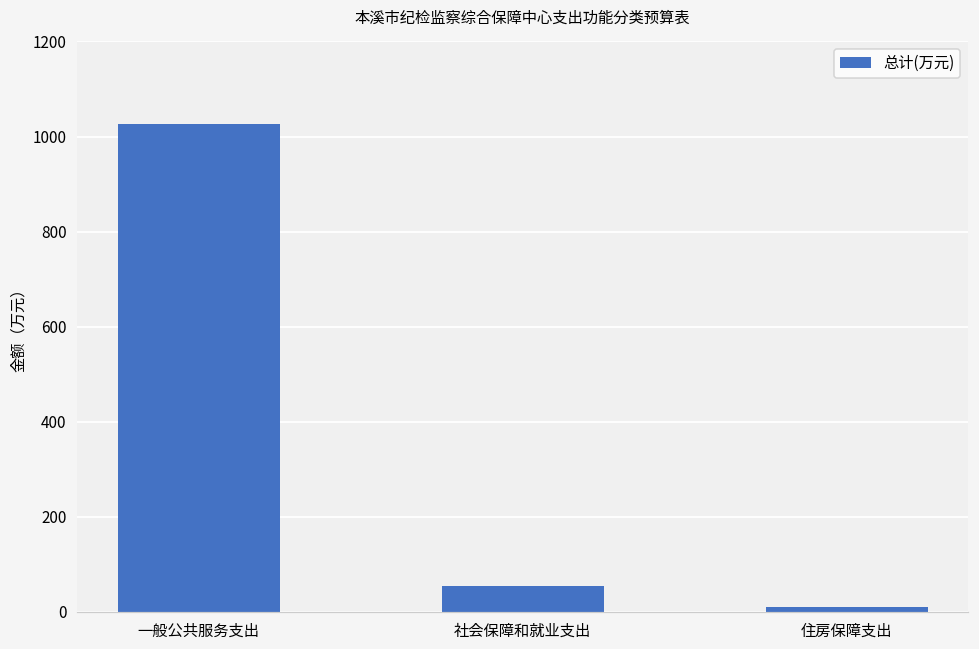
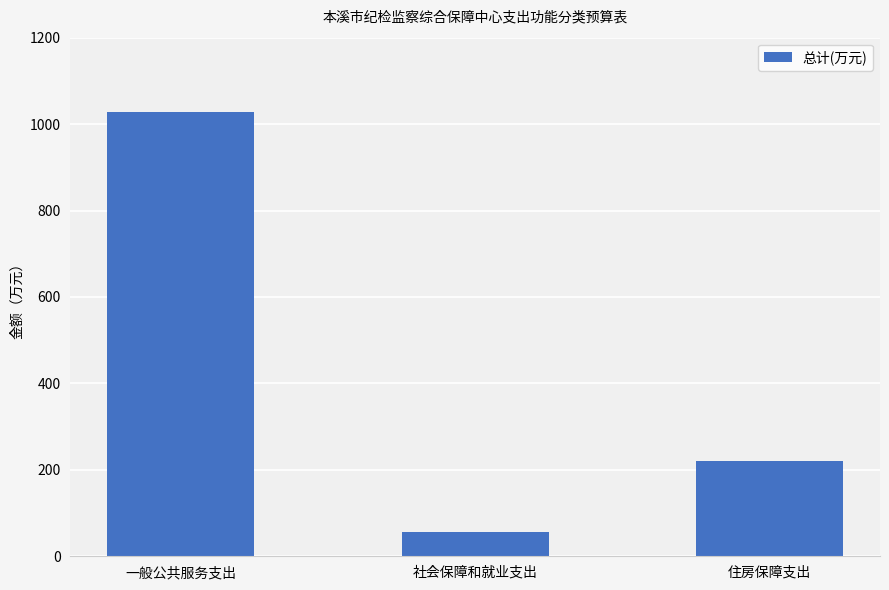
住房保障支出: 10 -> 220
